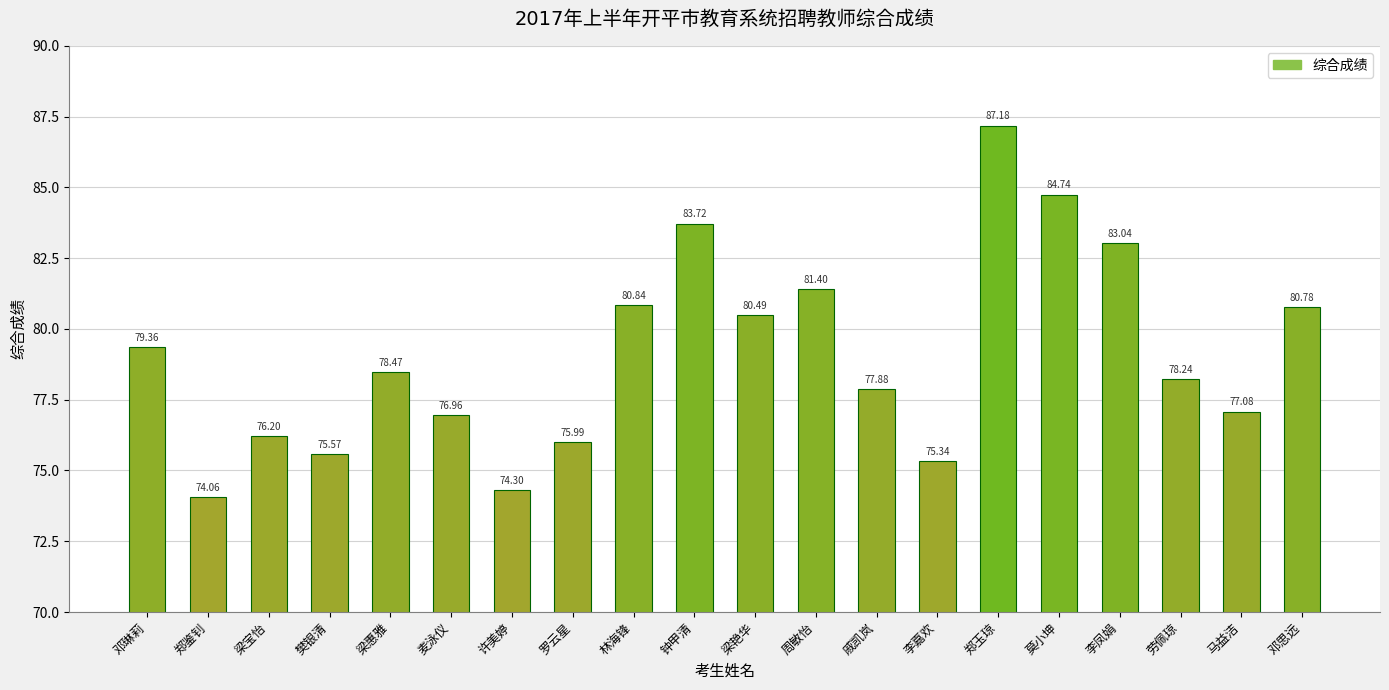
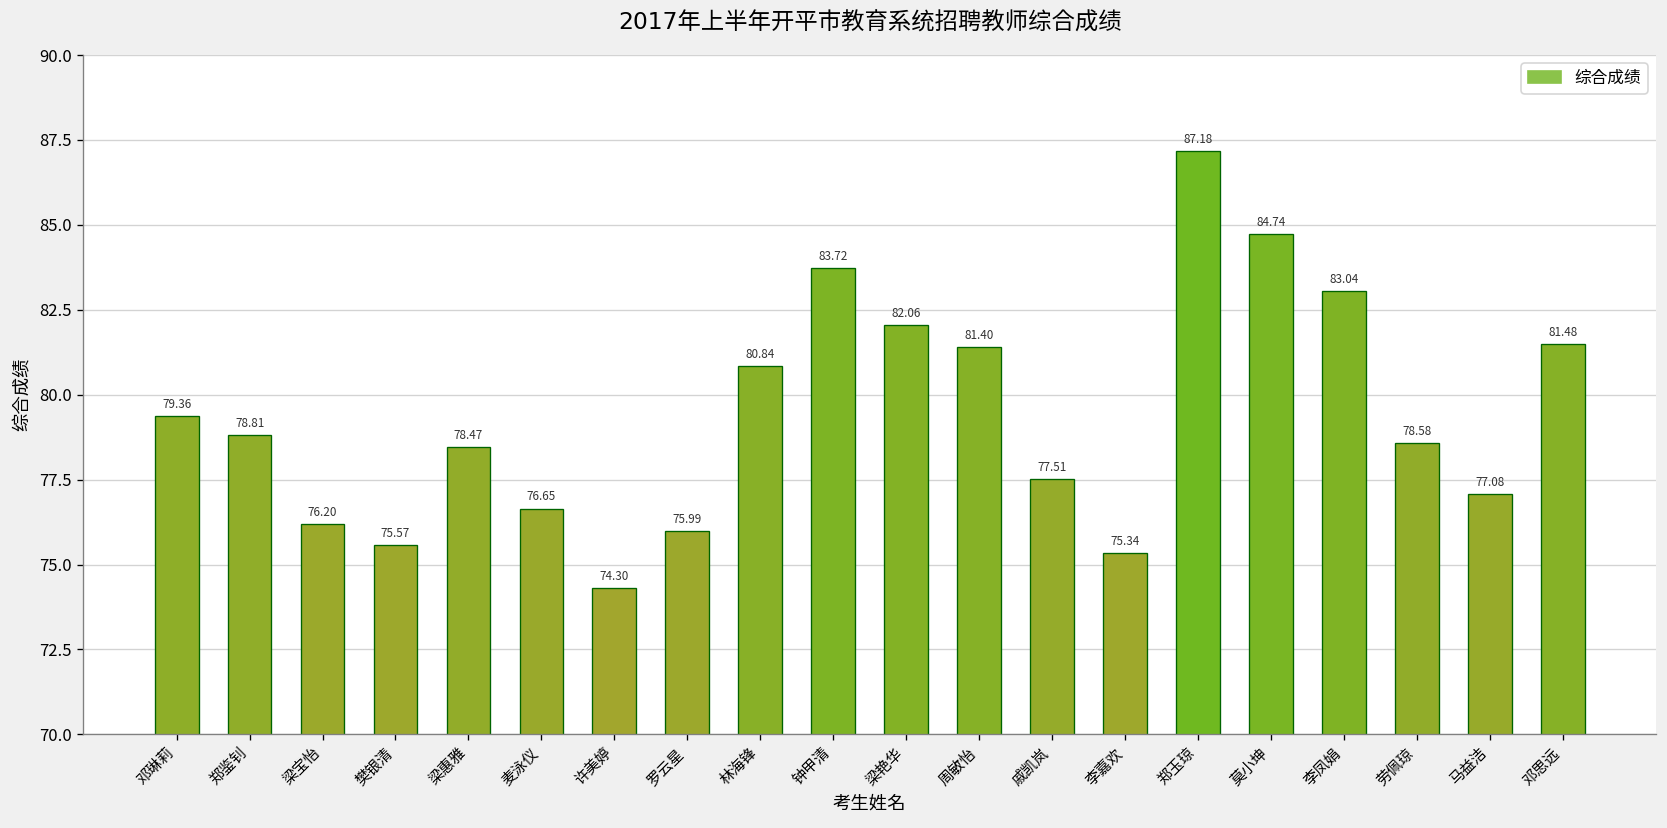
郑鉴钊: 74.06 -> 78.81
麦泳仪: 76.96 -> 76.65
梁艳华: 80.49 -> 82.06
戚凯岚: 77.88 -> 77.51
劳佩琼: 78.24 -> 78.58
邓思远: 80.78 -> 81.48
